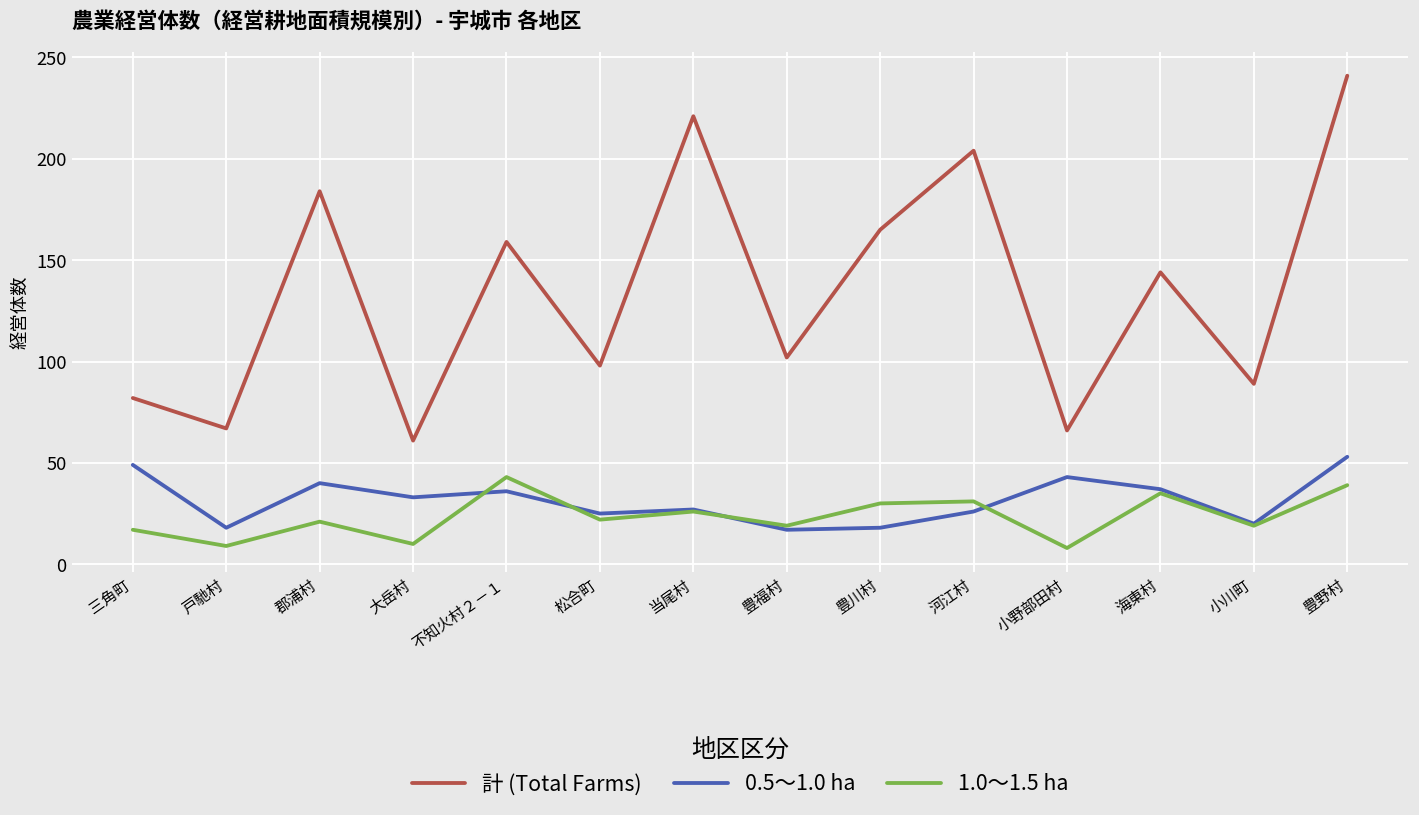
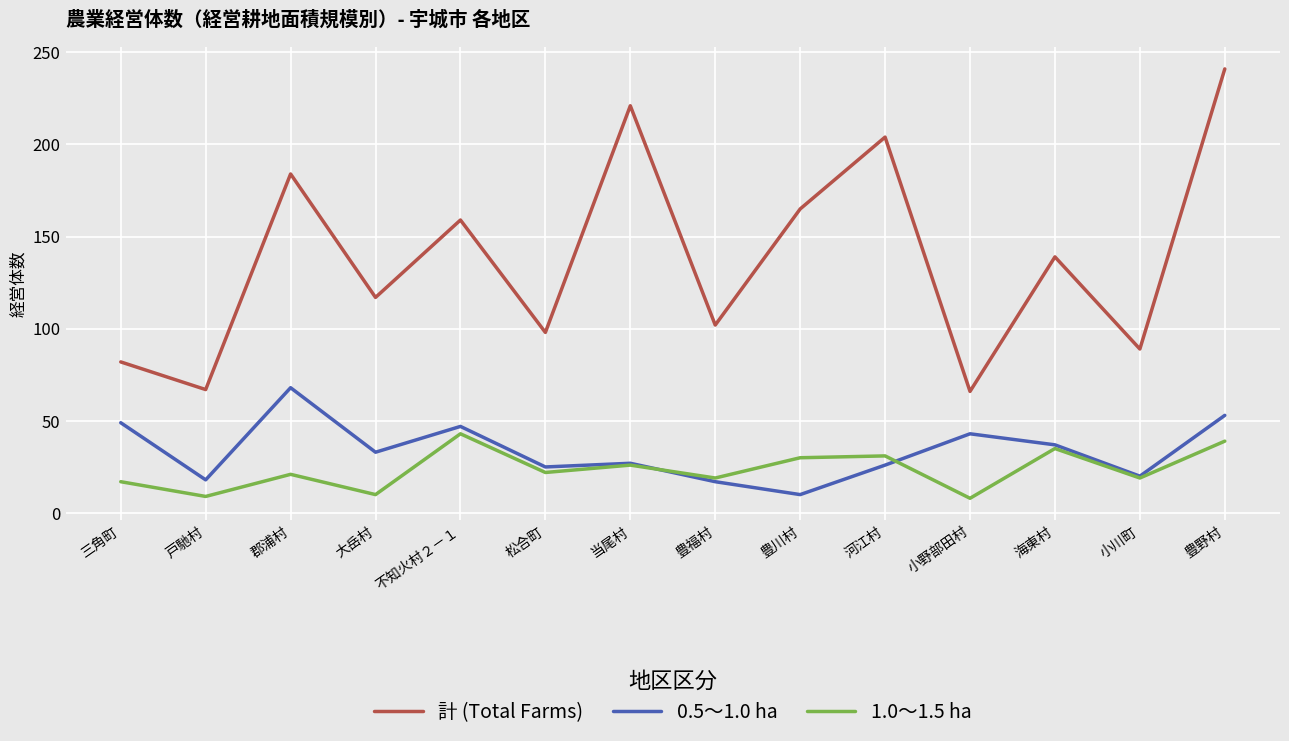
0.5～1.0 ha, 郡浦村: 40 -> 68
計 (Total Farms), 大岳村: 61 -> 117
0.5～1.0 ha, 不知火村２－１: 36 -> 47
0.5～1.0 ha, 豊川村: 18 -> 10
計 (Total Farms), 海東村: 144 -> 139
